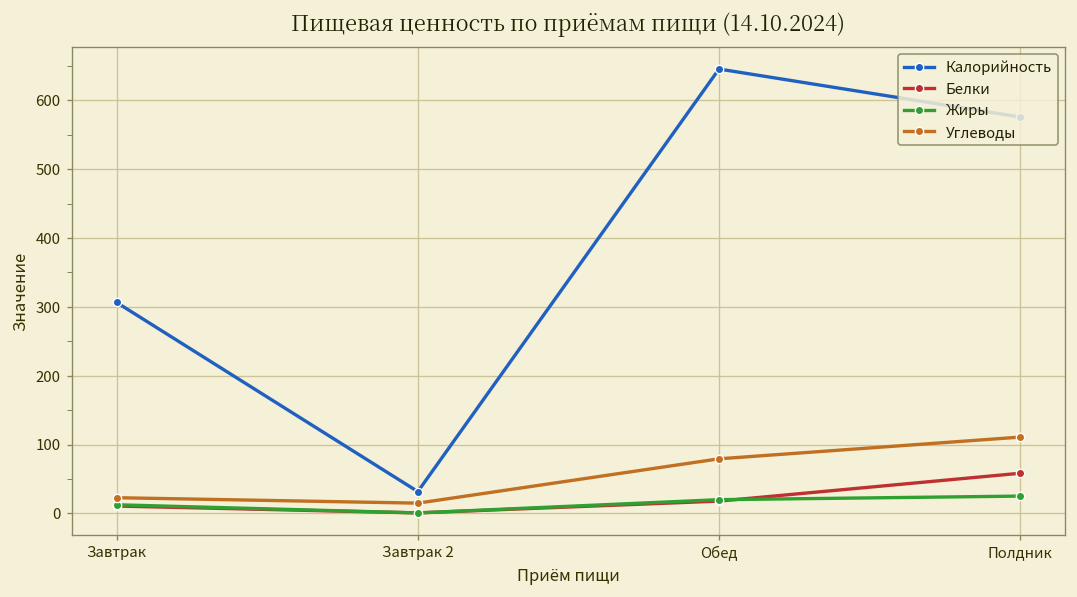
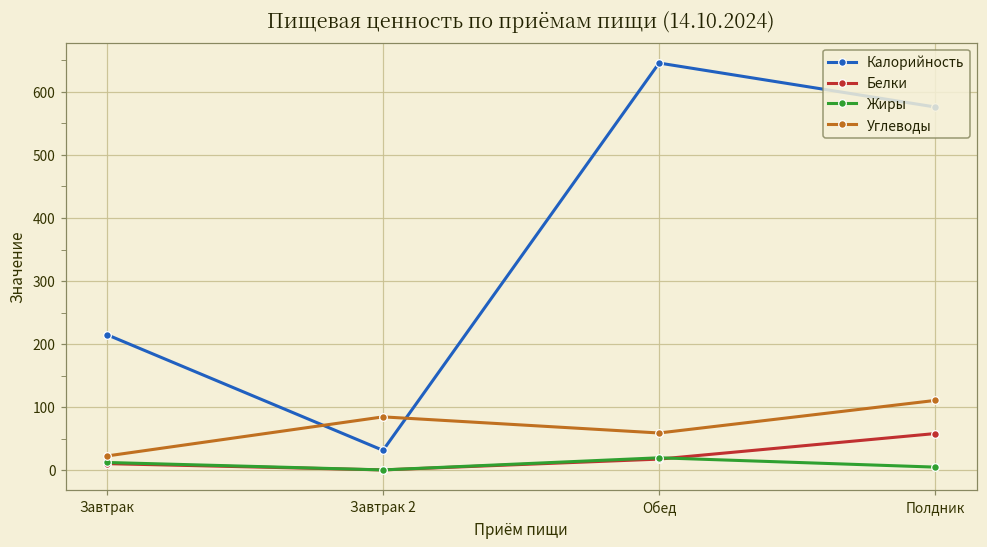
Калорийность, Завтрак: 310 -> 220
Углеводы, Завтрак 2: 10 -> 80
Углеводы, Обед: 80 -> 60
Жиры, Полдник: 30 -> 10
